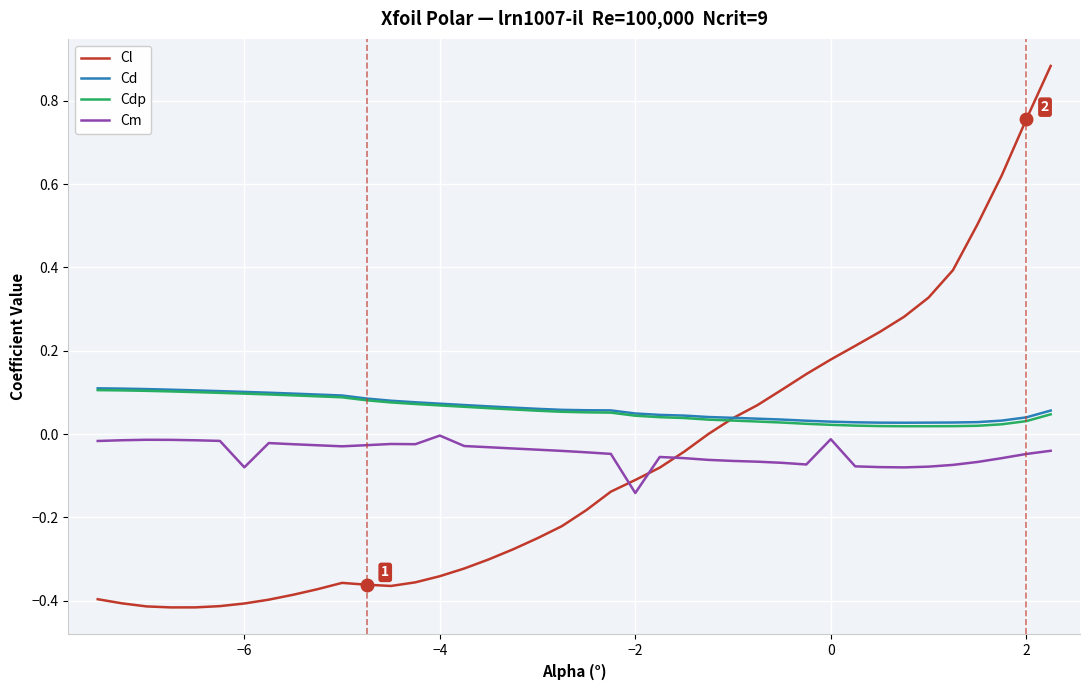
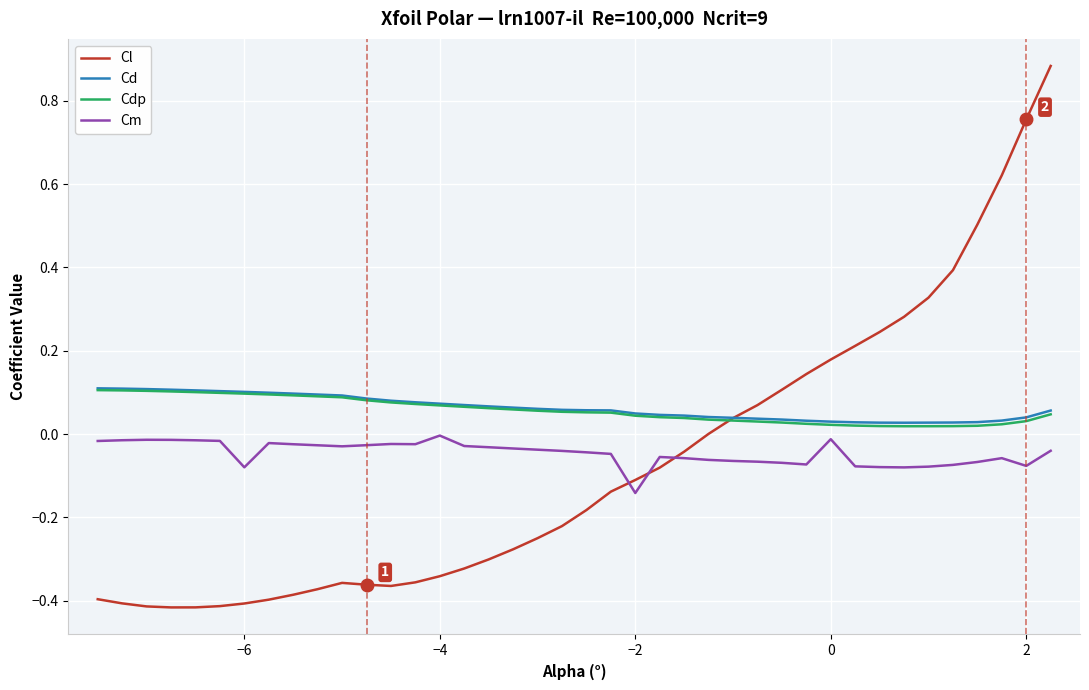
Cm, 2: -0.05 -> -0.08
